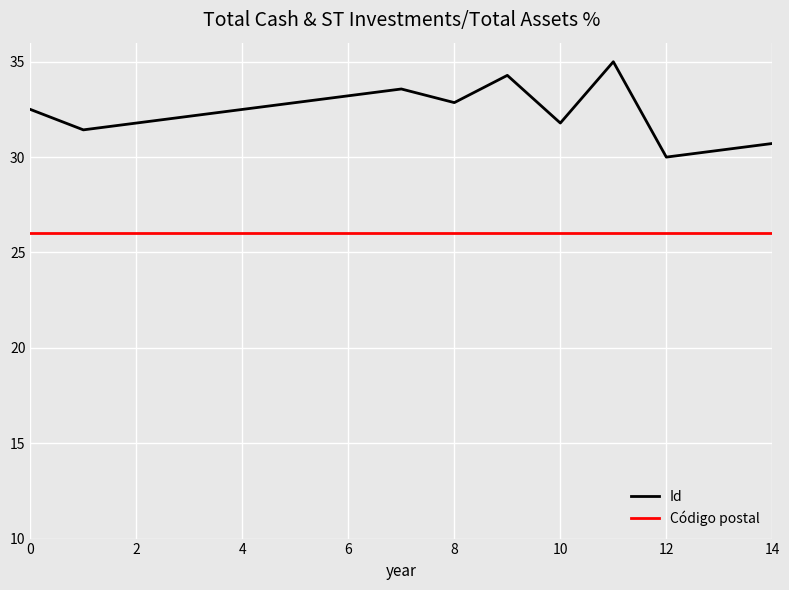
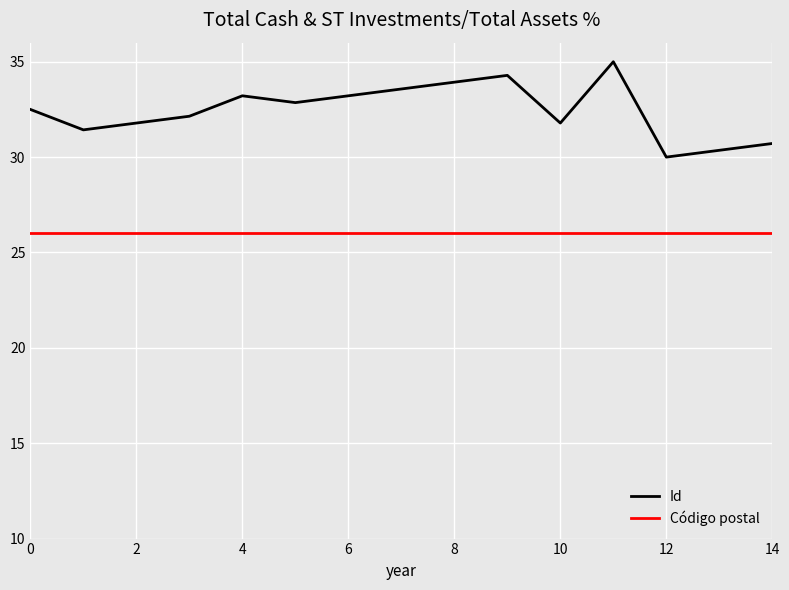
Id, 4: 32.5 -> 33.2
Id, 8: 32.9 -> 33.9
